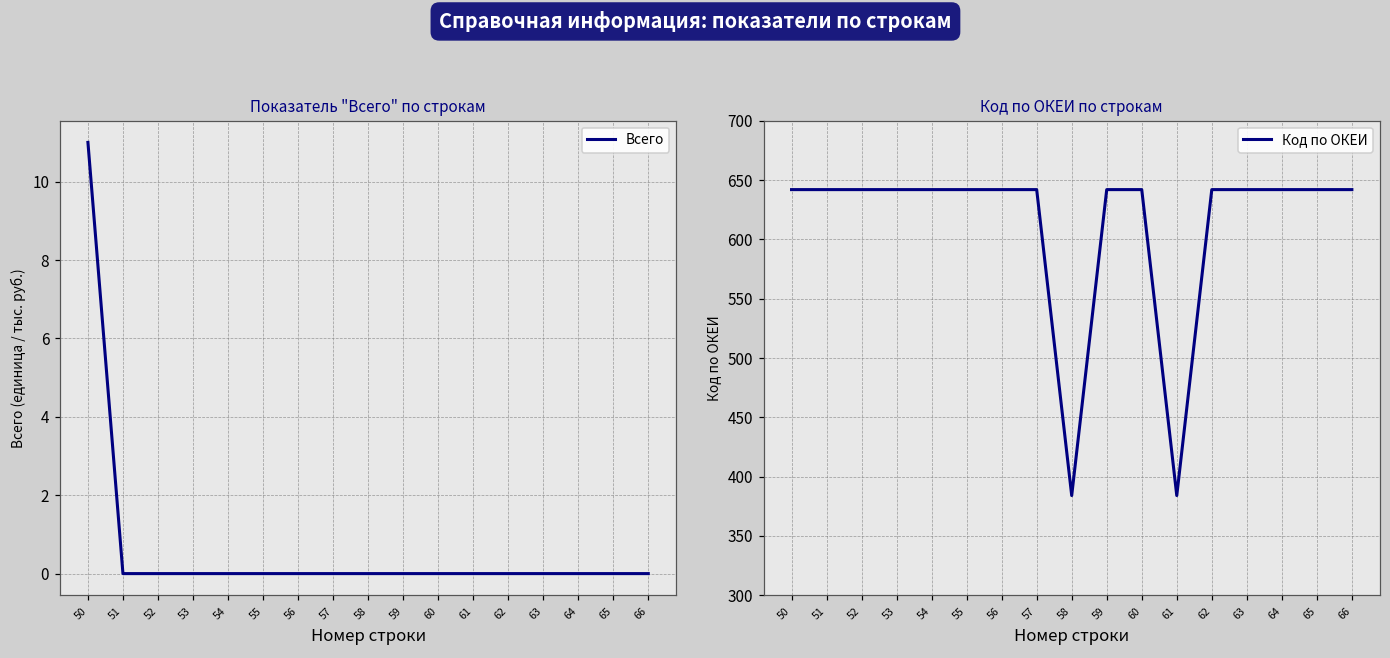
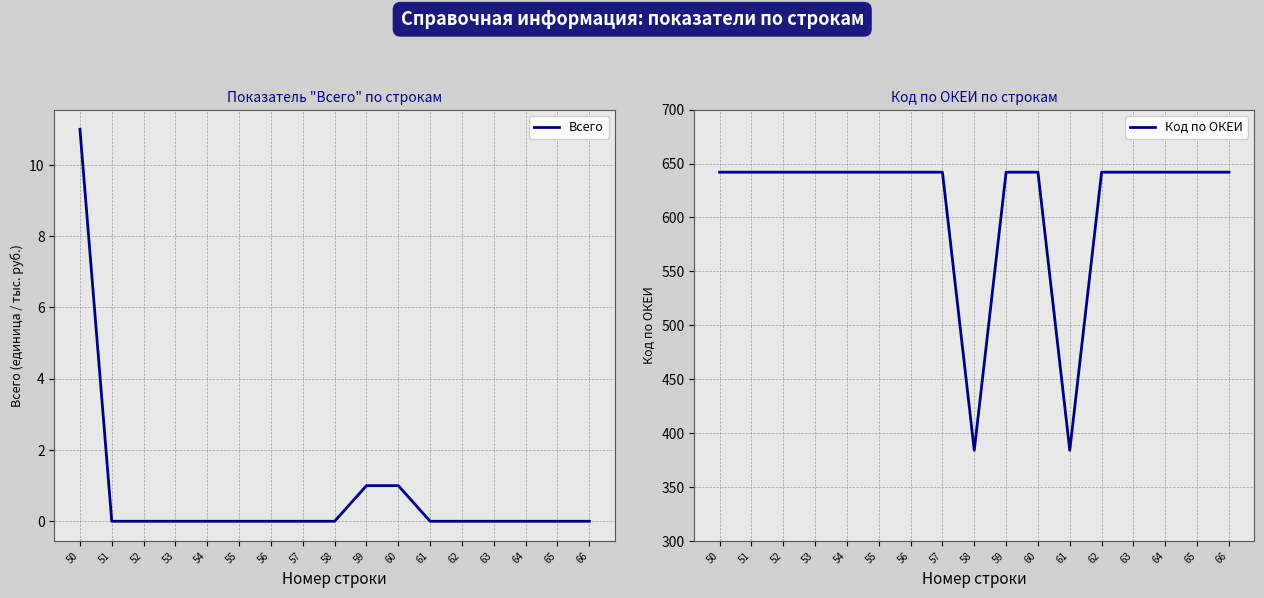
Показатель "Всего" по строкам, 59: 0 -> 1
Показатель "Всего" по строкам, 60: 0 -> 1
